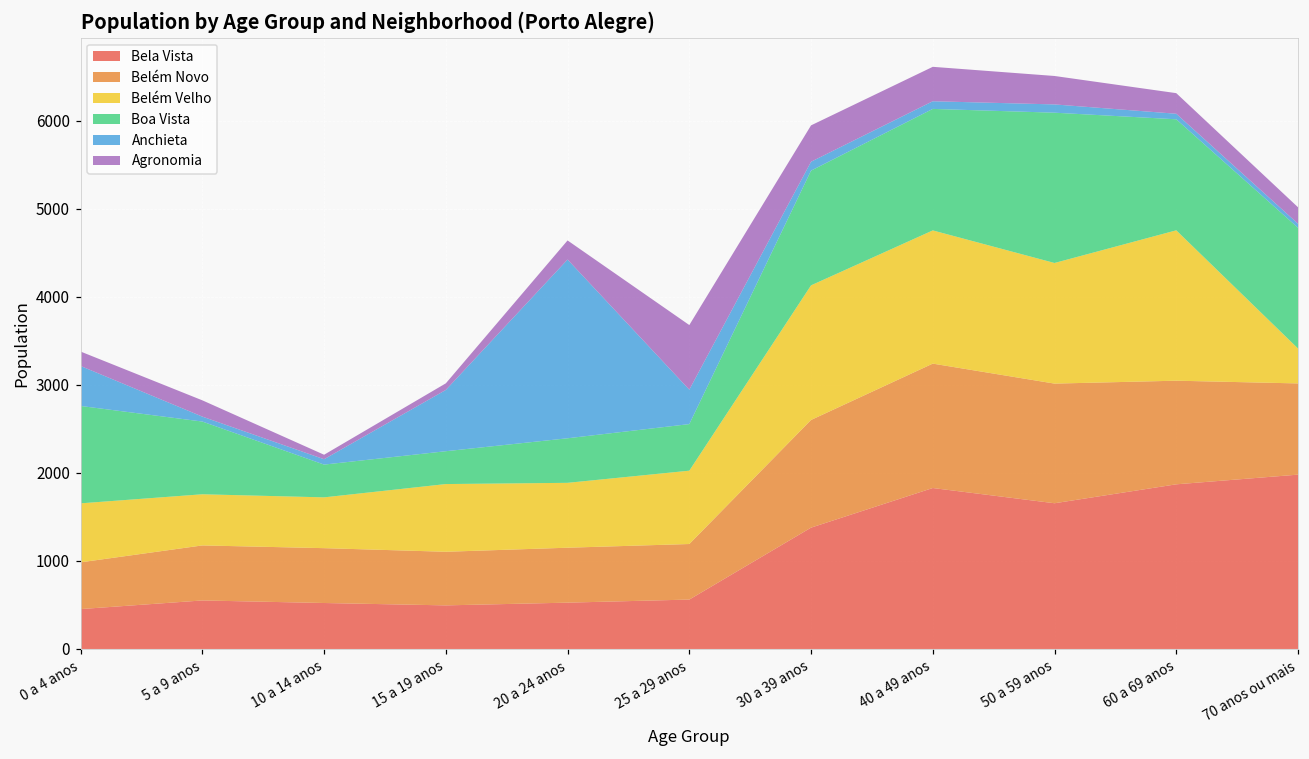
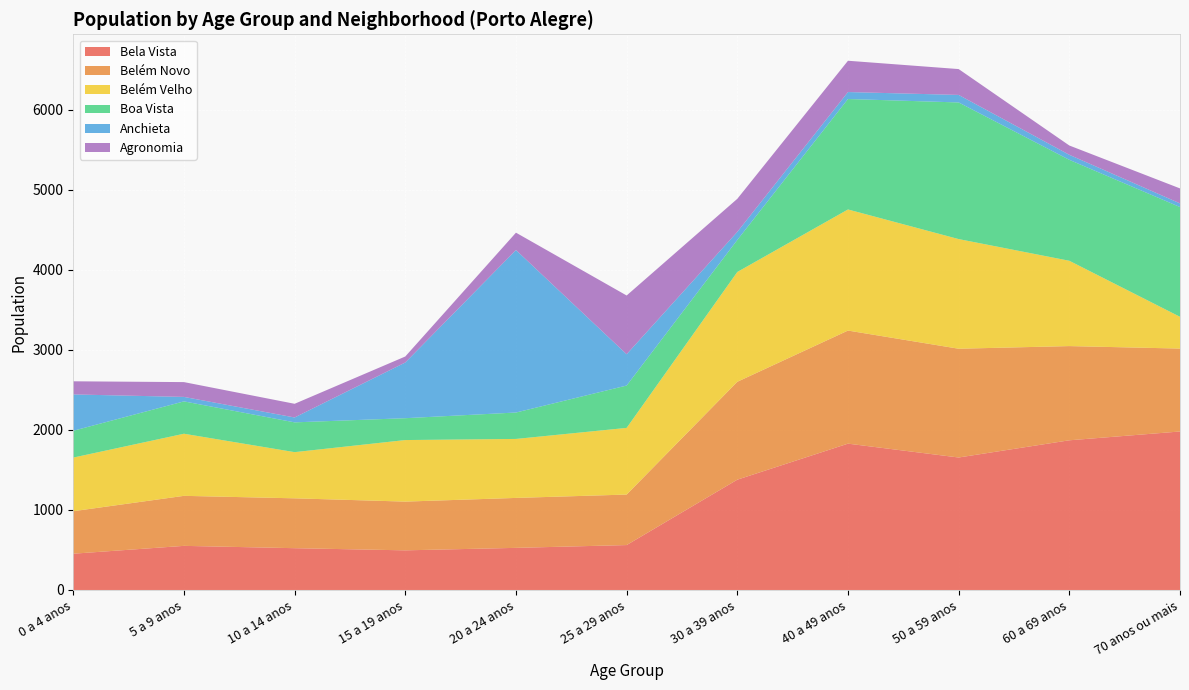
Boa Vista, 0 a 4 anos: 1100 -> 300
Belém Velho, 5 a 9 anos: 600 -> 800
Boa Vista, 5 a 9 anos: 800 -> 400
Agronomia, 10 a 14 anos: 100 -> 200
Boa Vista, 15 a 19 anos: 400 -> 300
Boa Vista, 20 a 24 anos: 500 -> 300
Belém Velho, 30 a 39 anos: 1500 -> 1400
Boa Vista, 30 a 39 anos: 1300 -> 400
Belém Velho, 60 a 69 anos: 1700 -> 1100
Agronomia, 60 a 69 anos: 200 -> 100
